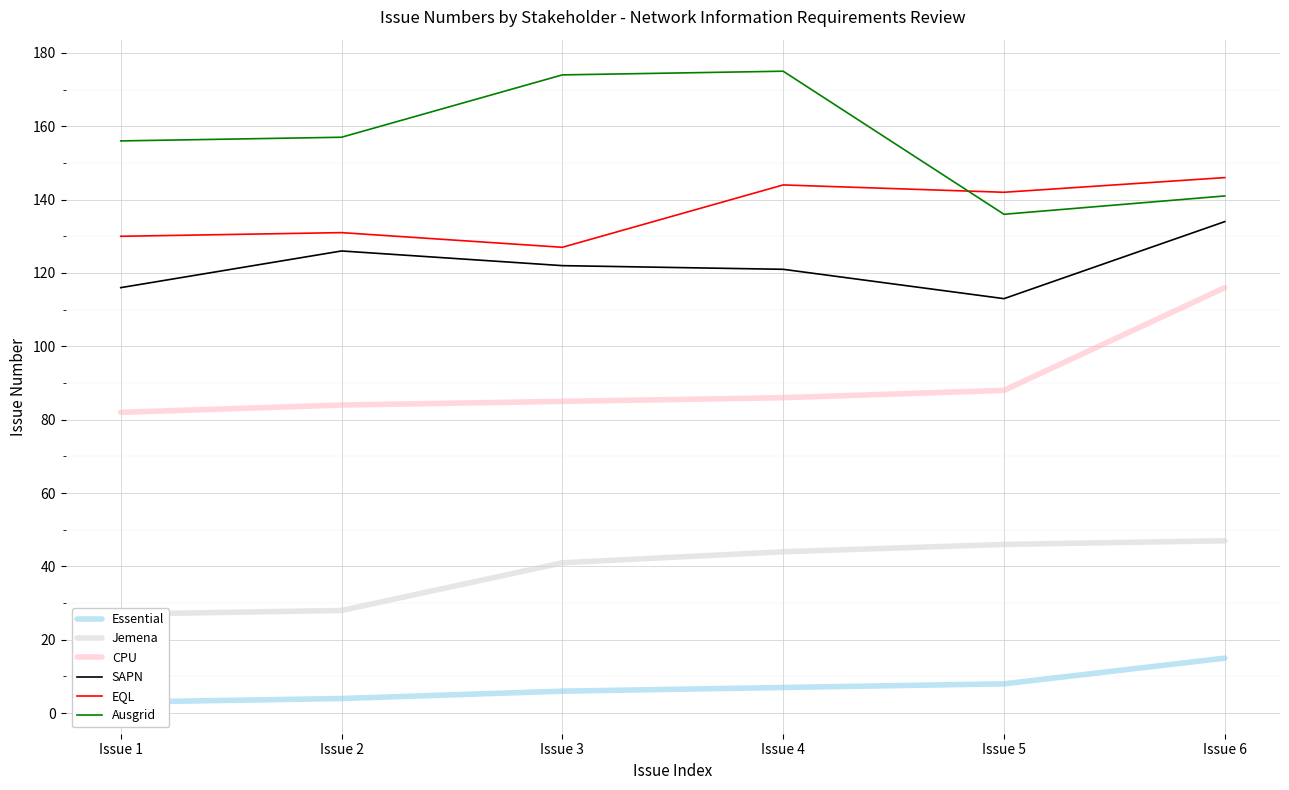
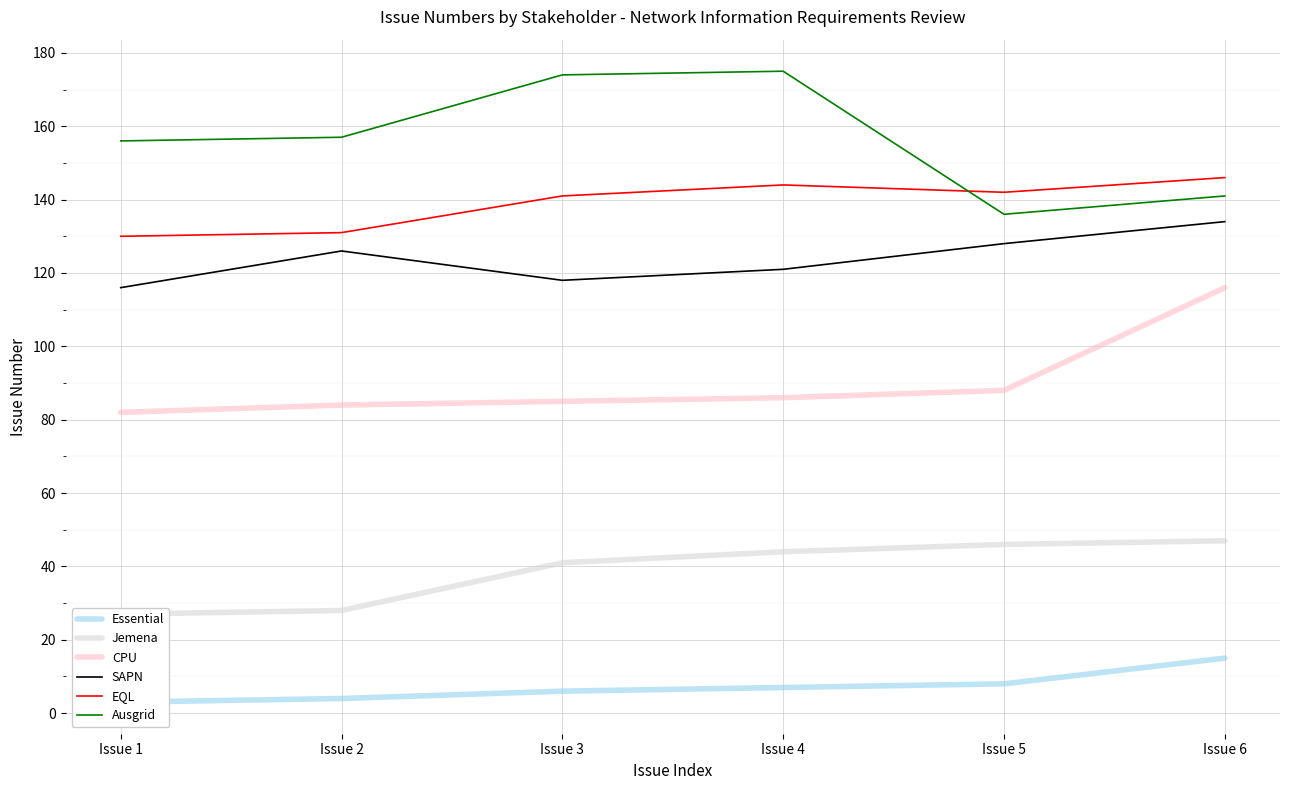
SAPN, Issue 3: 122 -> 118
EQL, Issue 3: 127 -> 141
SAPN, Issue 5: 113 -> 128
